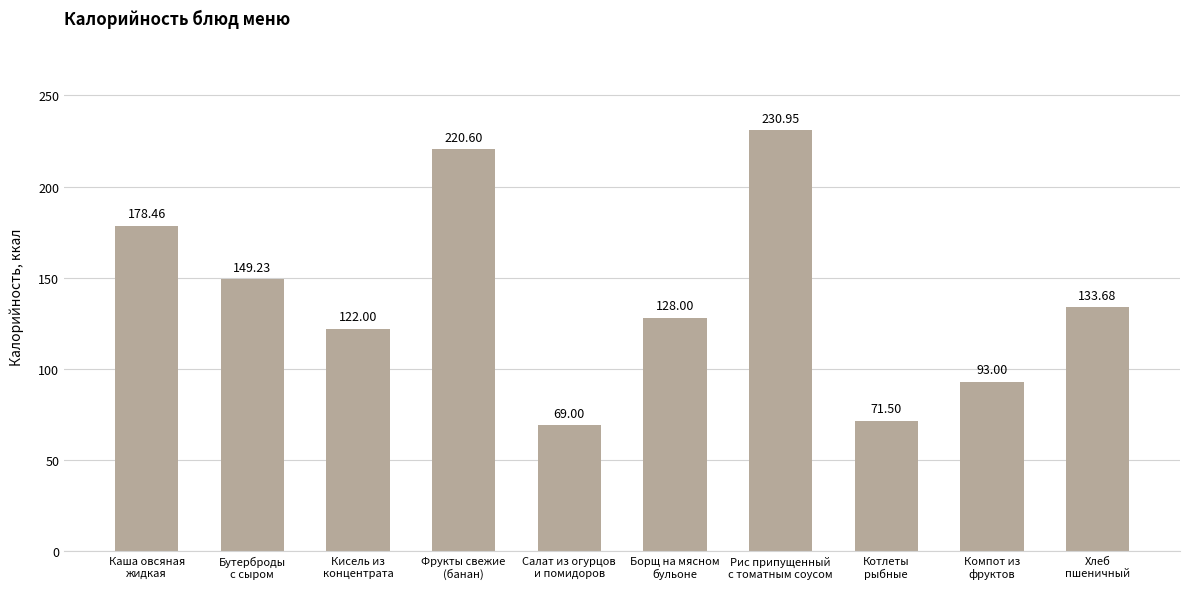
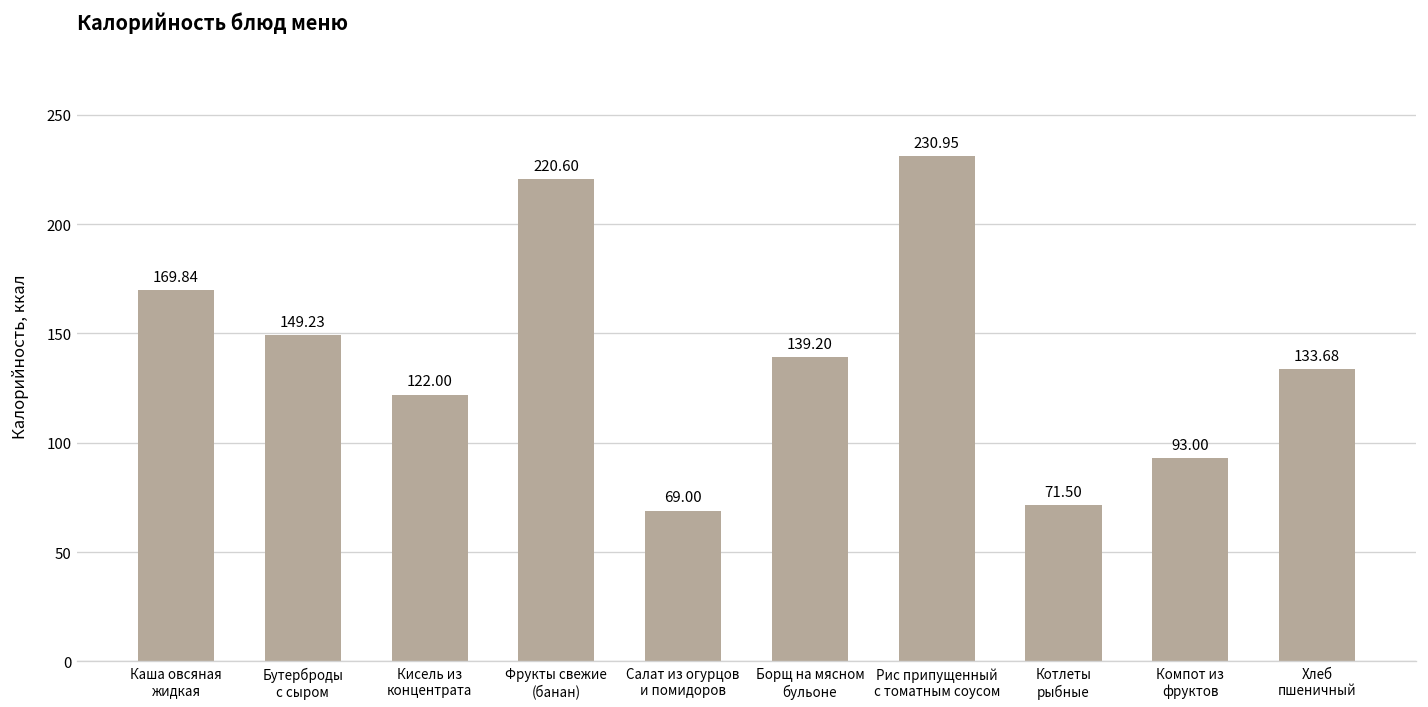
Каша овсяная жидкая: 178.46 -> 169.84
Борщ на мясном бульоне: 128.00 -> 139.20
